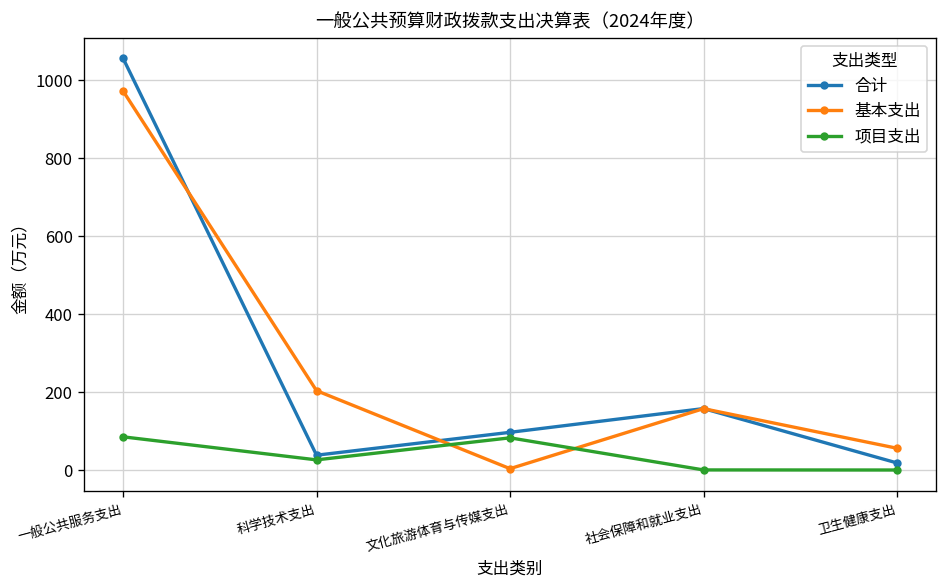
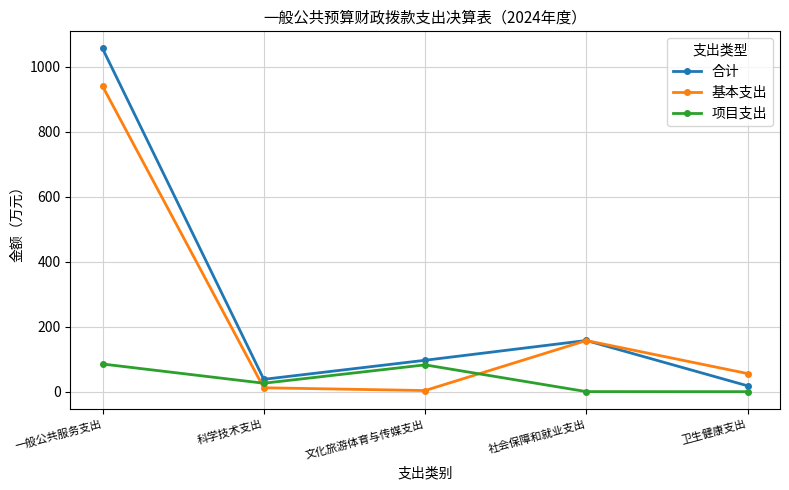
基本支出, 一般公共服务支出: 970 -> 940
基本支出, 科学技术支出: 200 -> 10
